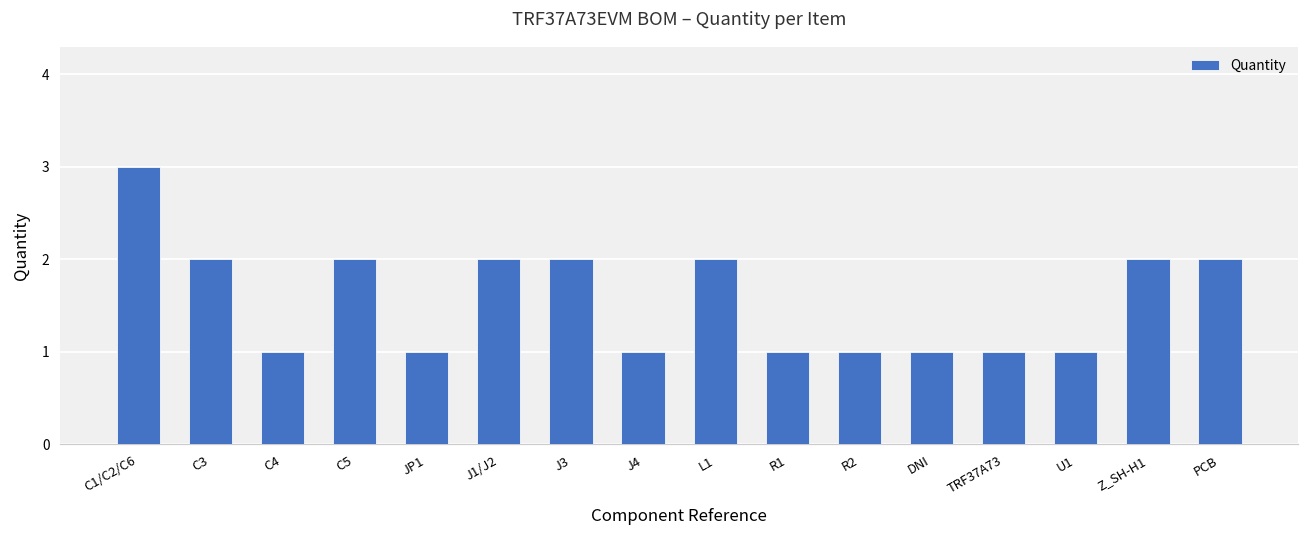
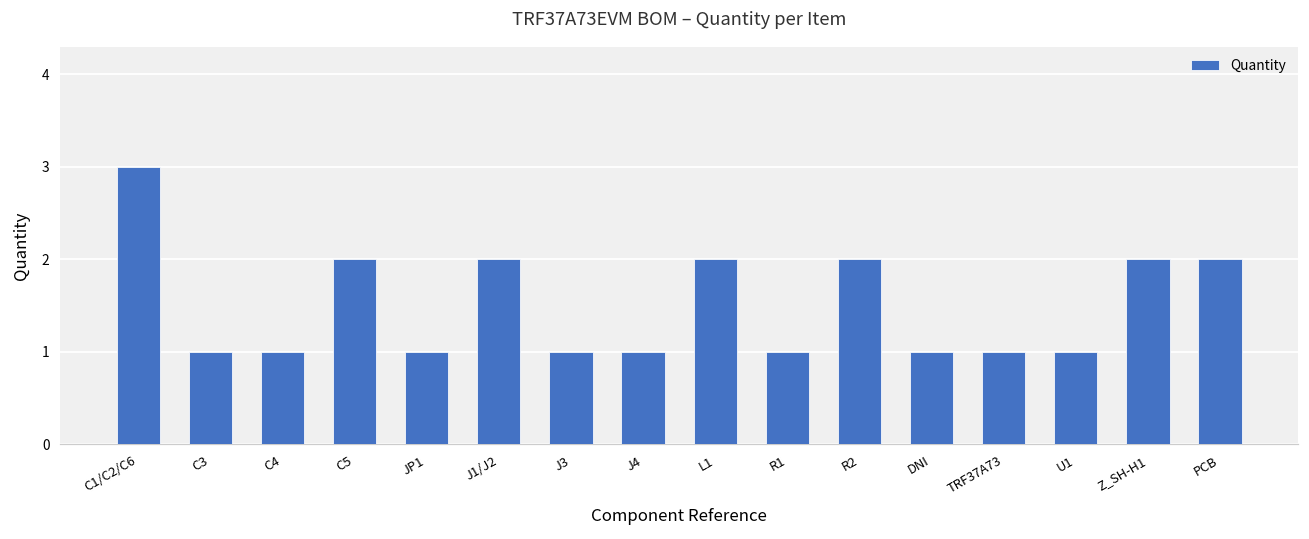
C3: 2 -> 1
J3: 2 -> 1
R2: 1 -> 2
